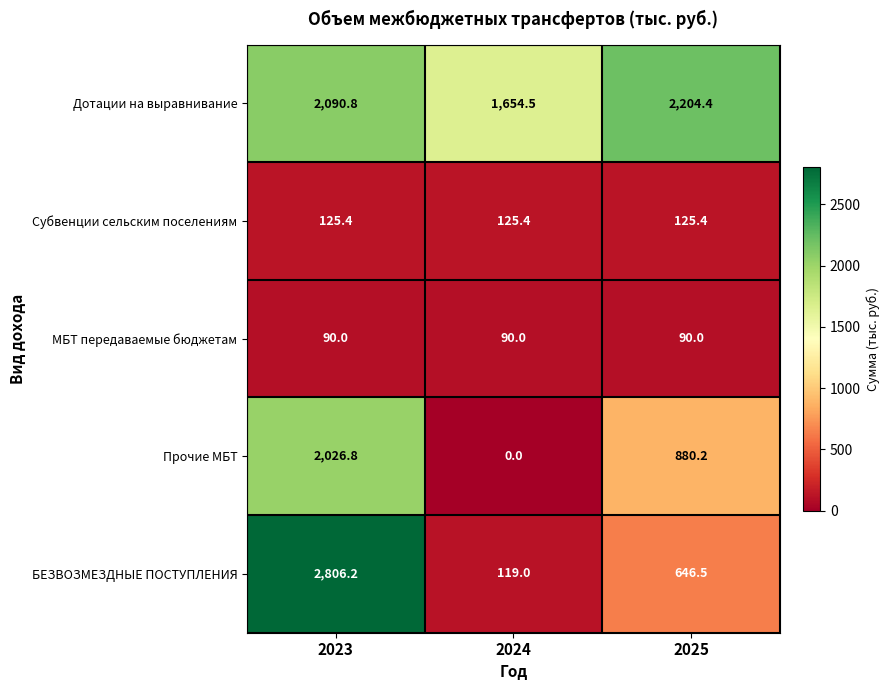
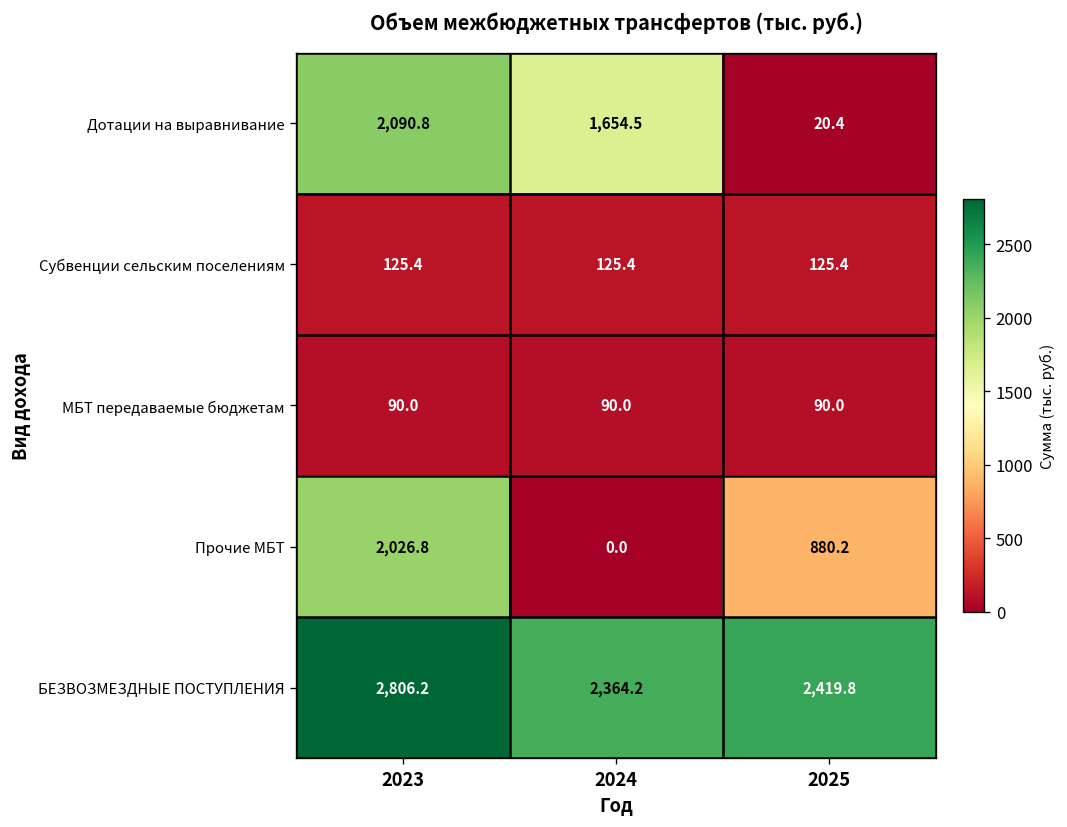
Дотации на выравнивание, 2025: 2,204.4 -> 20.4
БЕЗВОЗМЕЗДНЫЕ ПОСТУПЛЕНИЯ, 2024: 119.0 -> 2,364.2
БЕЗВОЗМЕЗДНЫЕ ПОСТУПЛЕНИЯ, 2025: 646.5 -> 2,419.8
